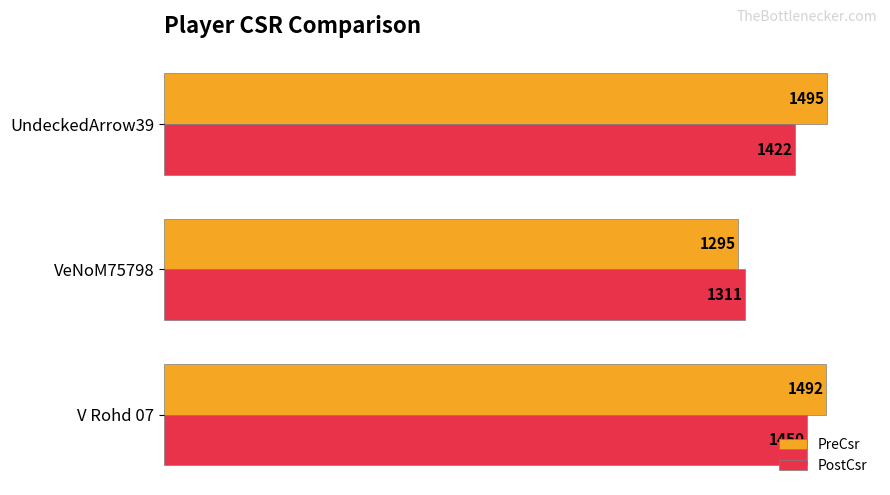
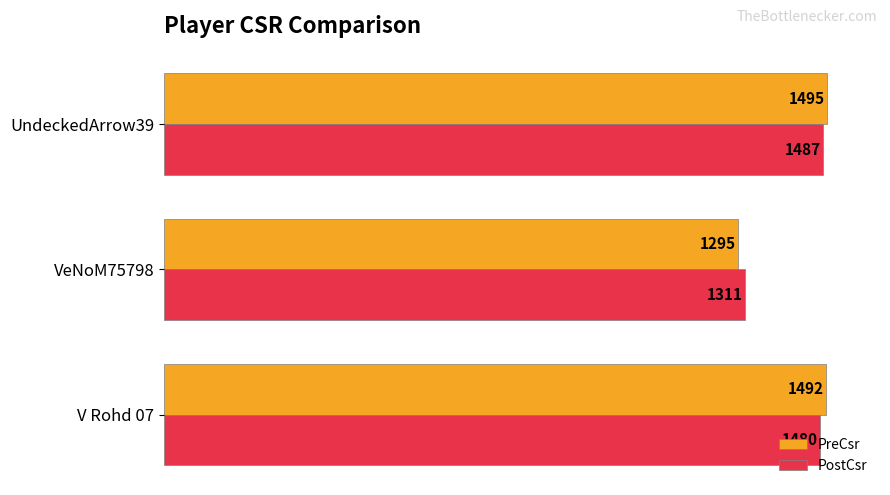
PostCsr, UndeckedArrow39: 1422 -> 1487
PostCsr, V Rohd 07: 1450 -> 1480
